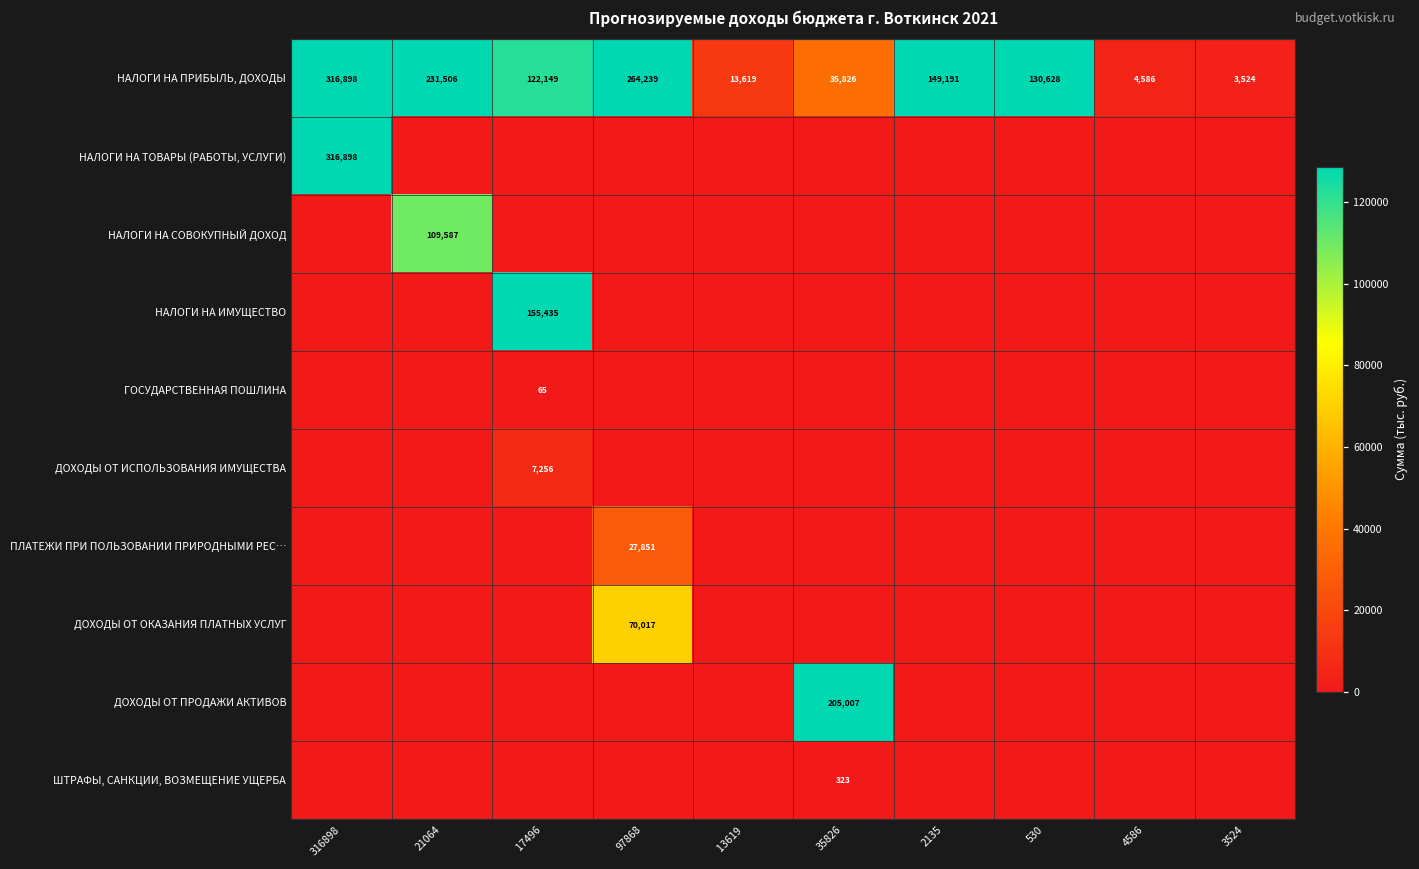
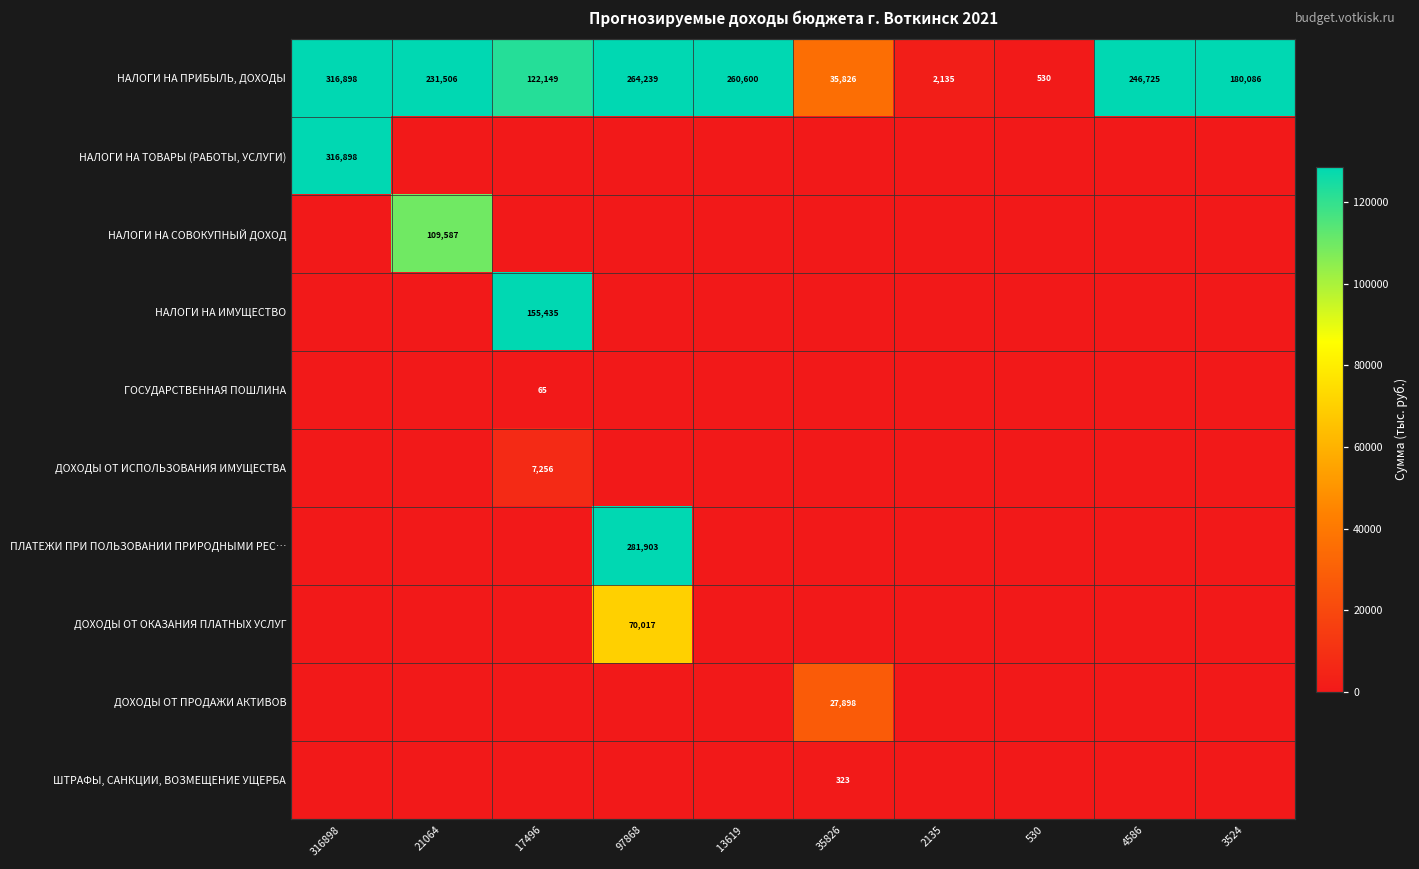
НАЛОГИ НА ПРИБЫЛЬ, ДОХОДЫ, 13619: 13,619 -> 260,600
НАЛОГИ НА ПРИБЫЛЬ, ДОХОДЫ, 2135: 149,191 -> 2,135
НАЛОГИ НА ПРИБЫЛЬ, ДОХОДЫ, 530: 130,628 -> 530
НАЛОГИ НА ПРИБЫЛЬ, ДОХОДЫ, 4586: 4,586 -> 246,725
НАЛОГИ НА ПРИБЫЛЬ, ДОХОДЫ, 3524: 3,524 -> 180,086
ПЛАТЕЖИ ПРИ ПОЛЬЗОВАНИИ ПРИРОДНЫМИ РЕС…, 97868: 27,851 -> 281,903
ДОХОДЫ ОТ ПРОДАЖИ АКТИВОВ, 35826: 205,007 -> 27,898
